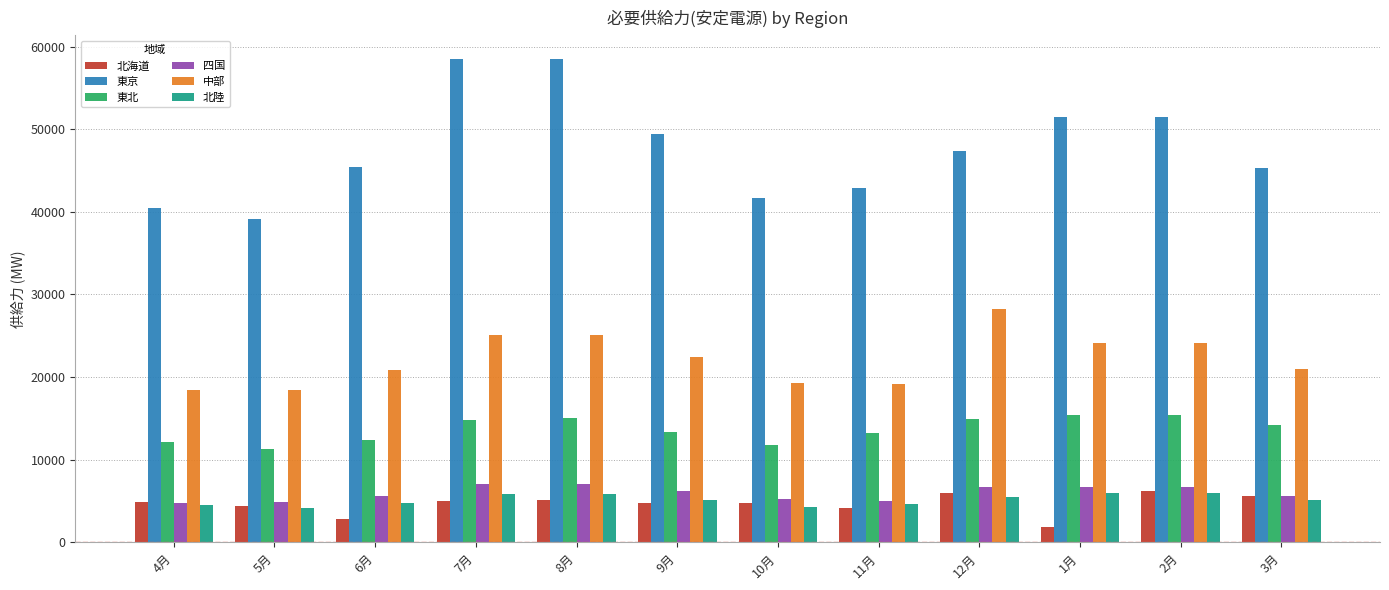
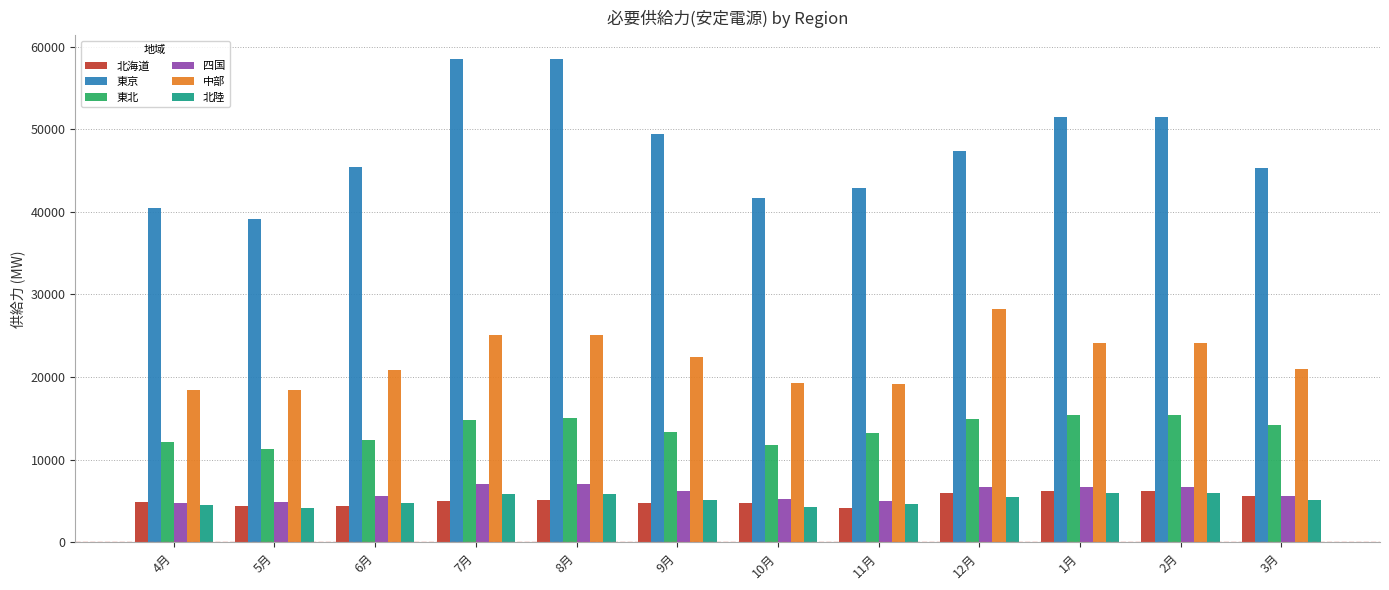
北海道, 6月: 3000 -> 4000
北海道, 1月: 2000 -> 6000
